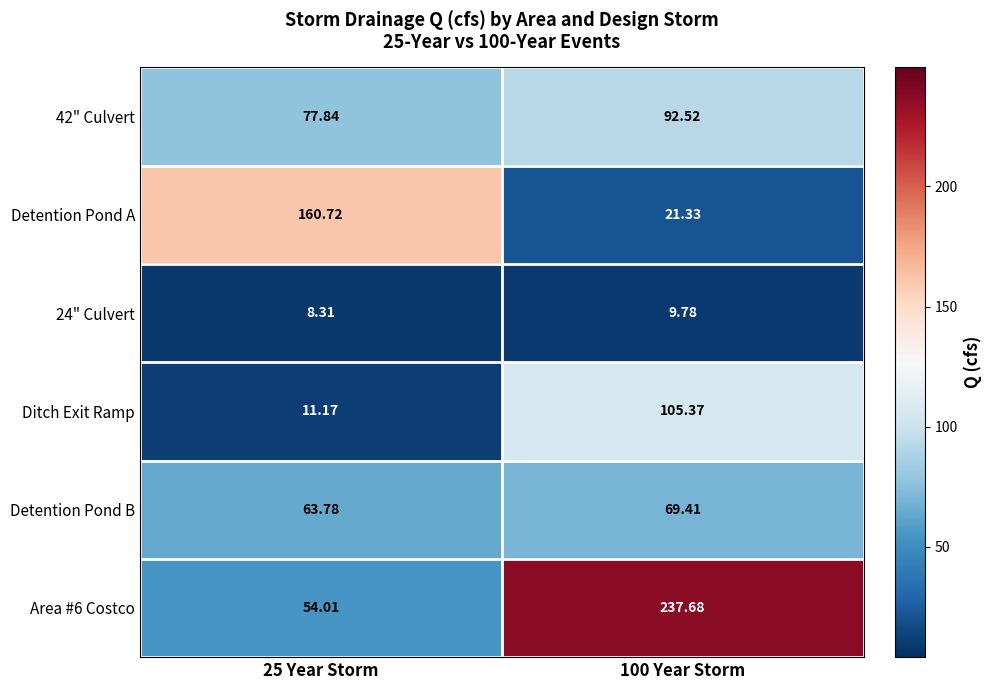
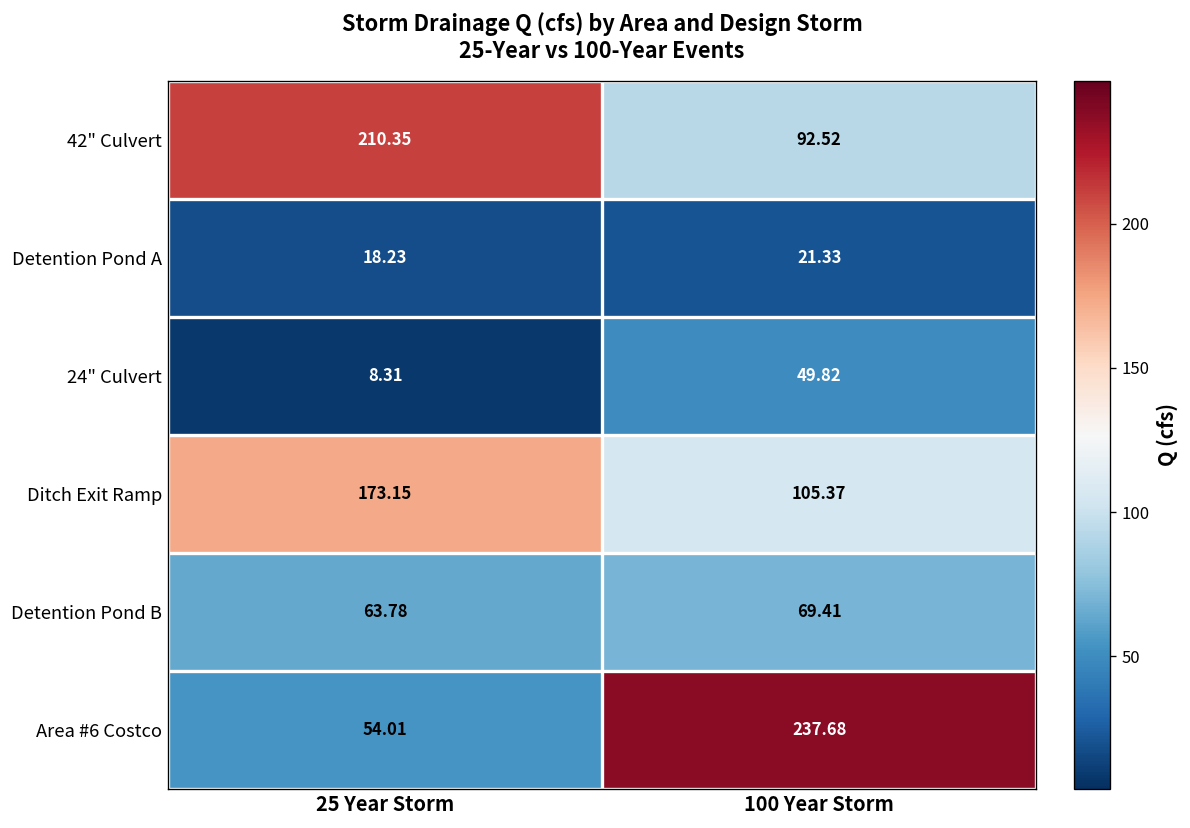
42" Culvert, 25 Year Storm: 77.84 -> 210.35
Detention Pond A, 25 Year Storm: 160.72 -> 18.23
24" Culvert, 100 Year Storm: 9.78 -> 49.82
Ditch Exit Ramp, 25 Year Storm: 11.17 -> 173.15
